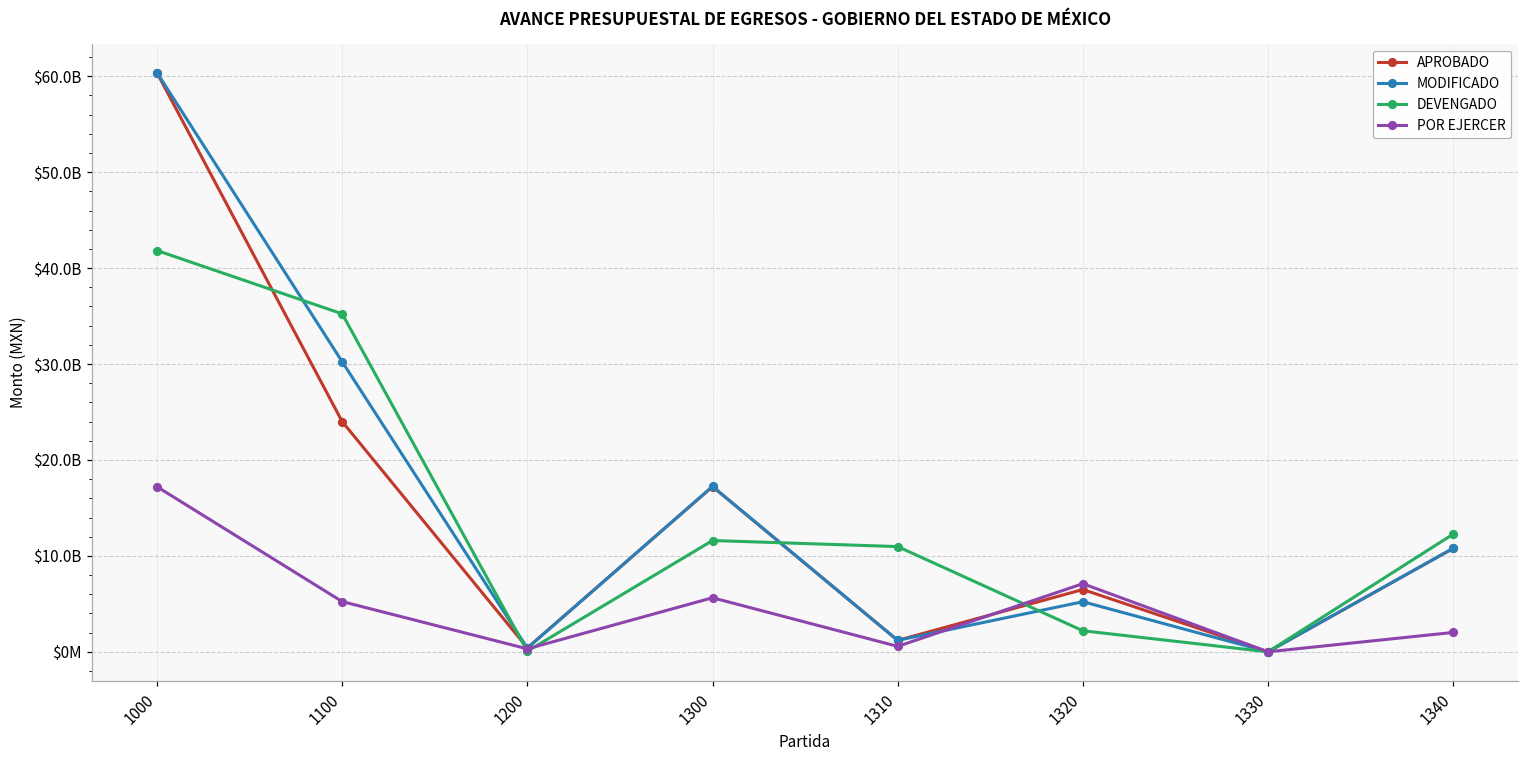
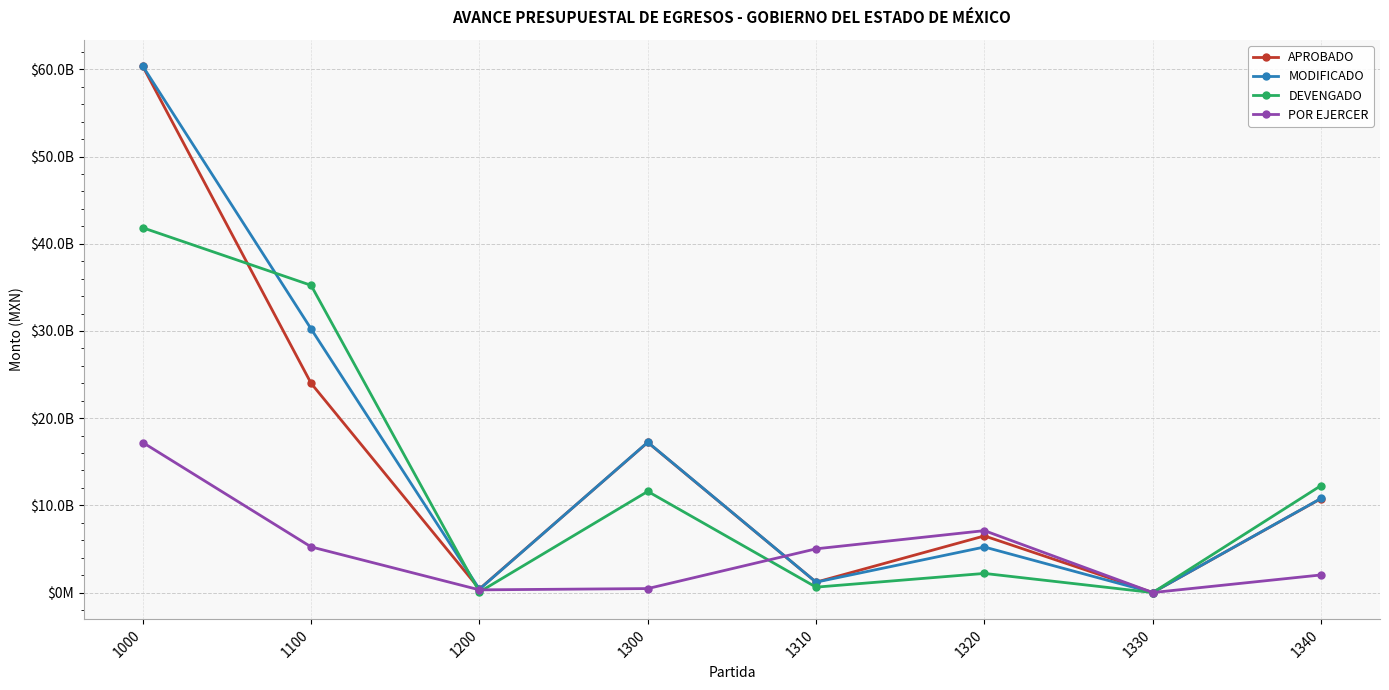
POR EJERCER, 1300: $6000000000 -> $0
DEVENGADO, 1310: $11000000000 -> $1000000000
POR EJERCER, 1310: $1000000000 -> $5000000000
